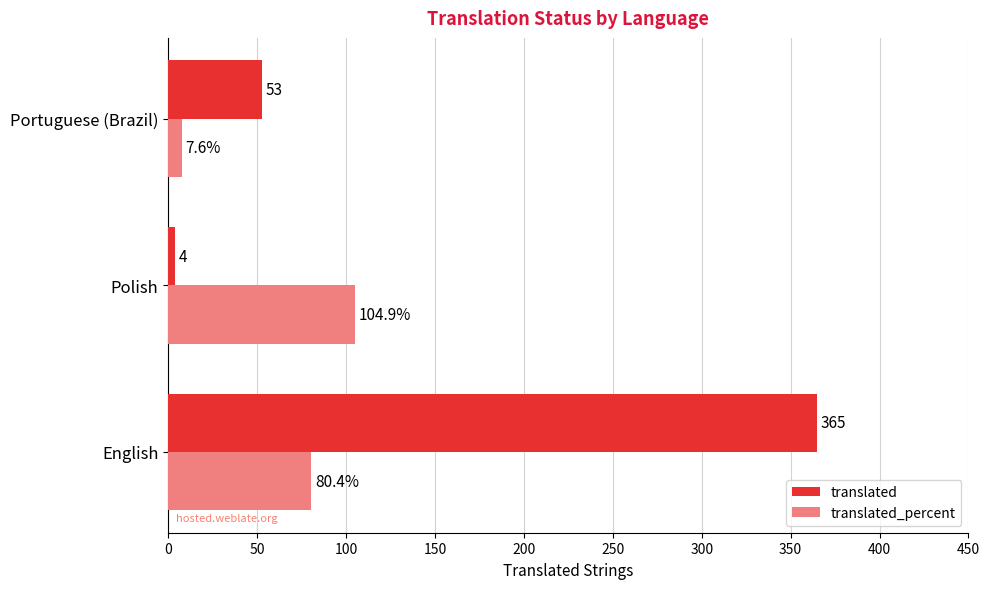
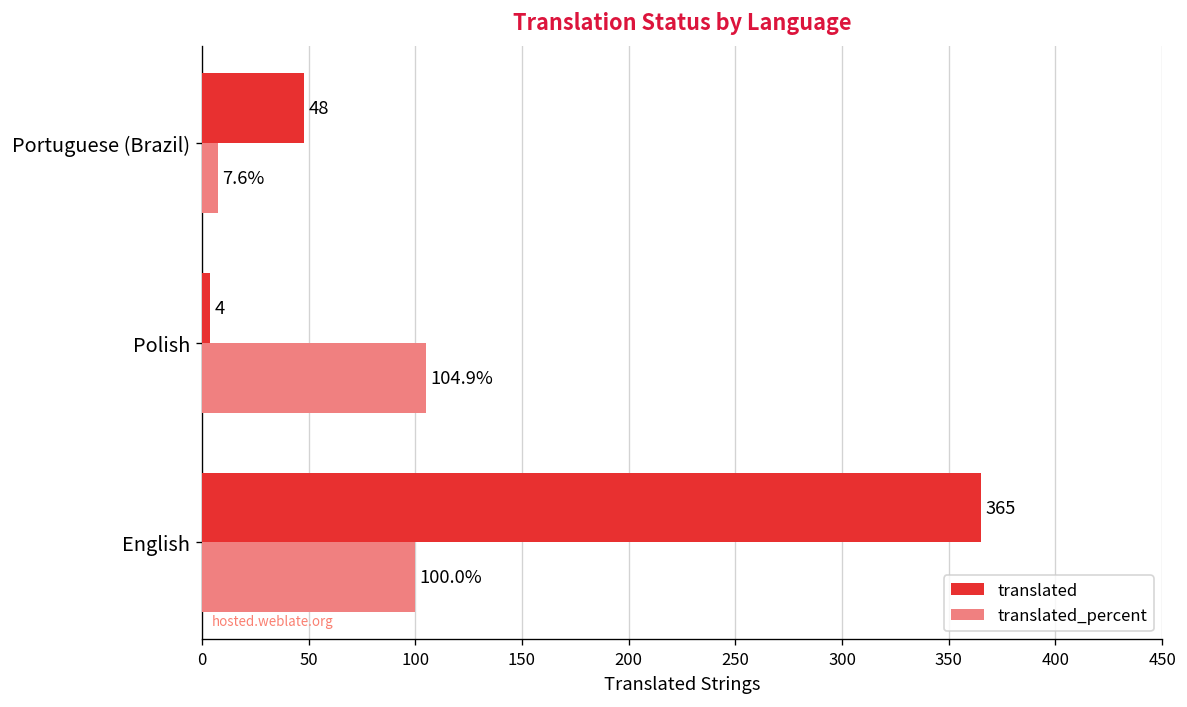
translated, Portuguese (Brazil): 53 -> 48
translated_percent, English: 80.4% -> 100.0%
